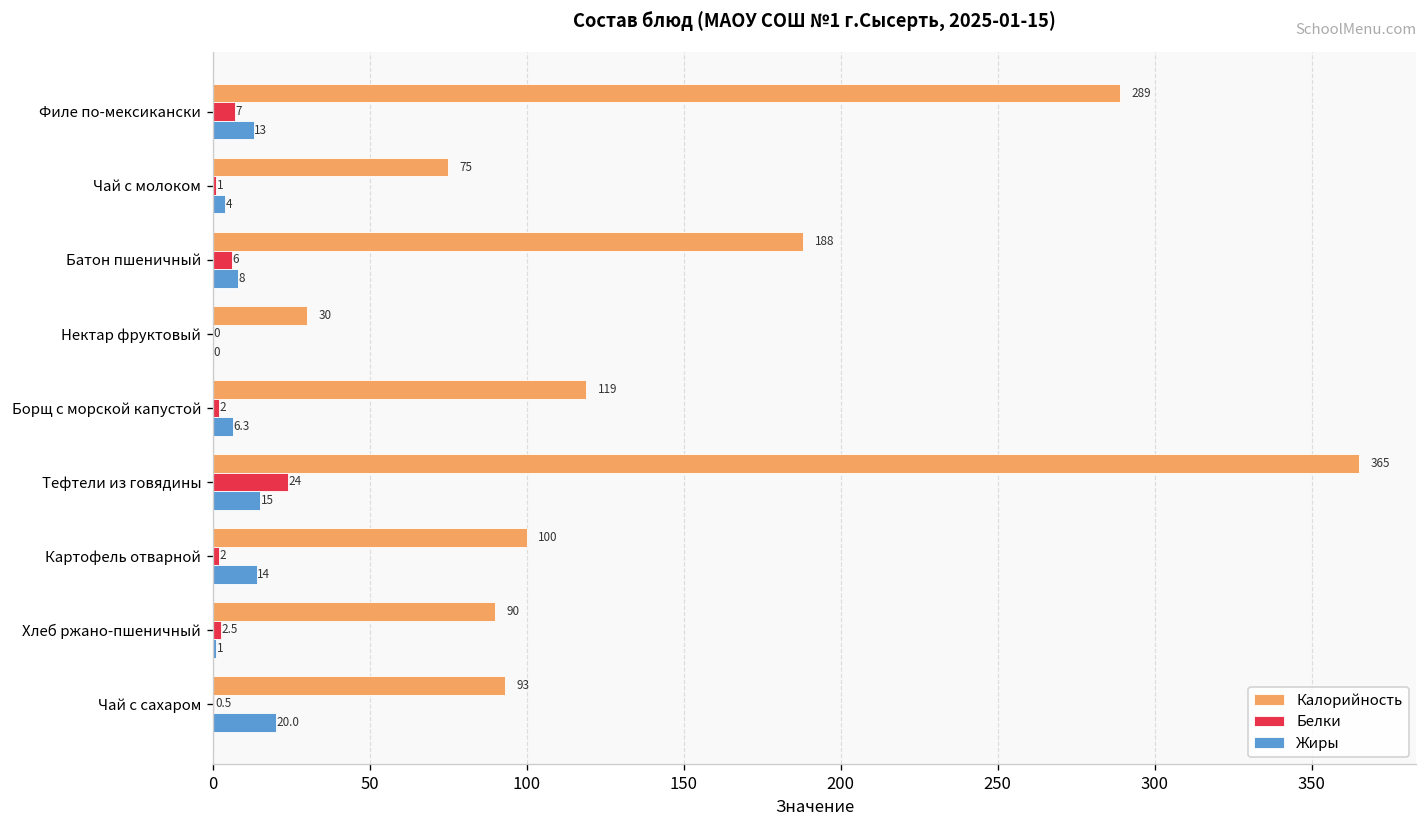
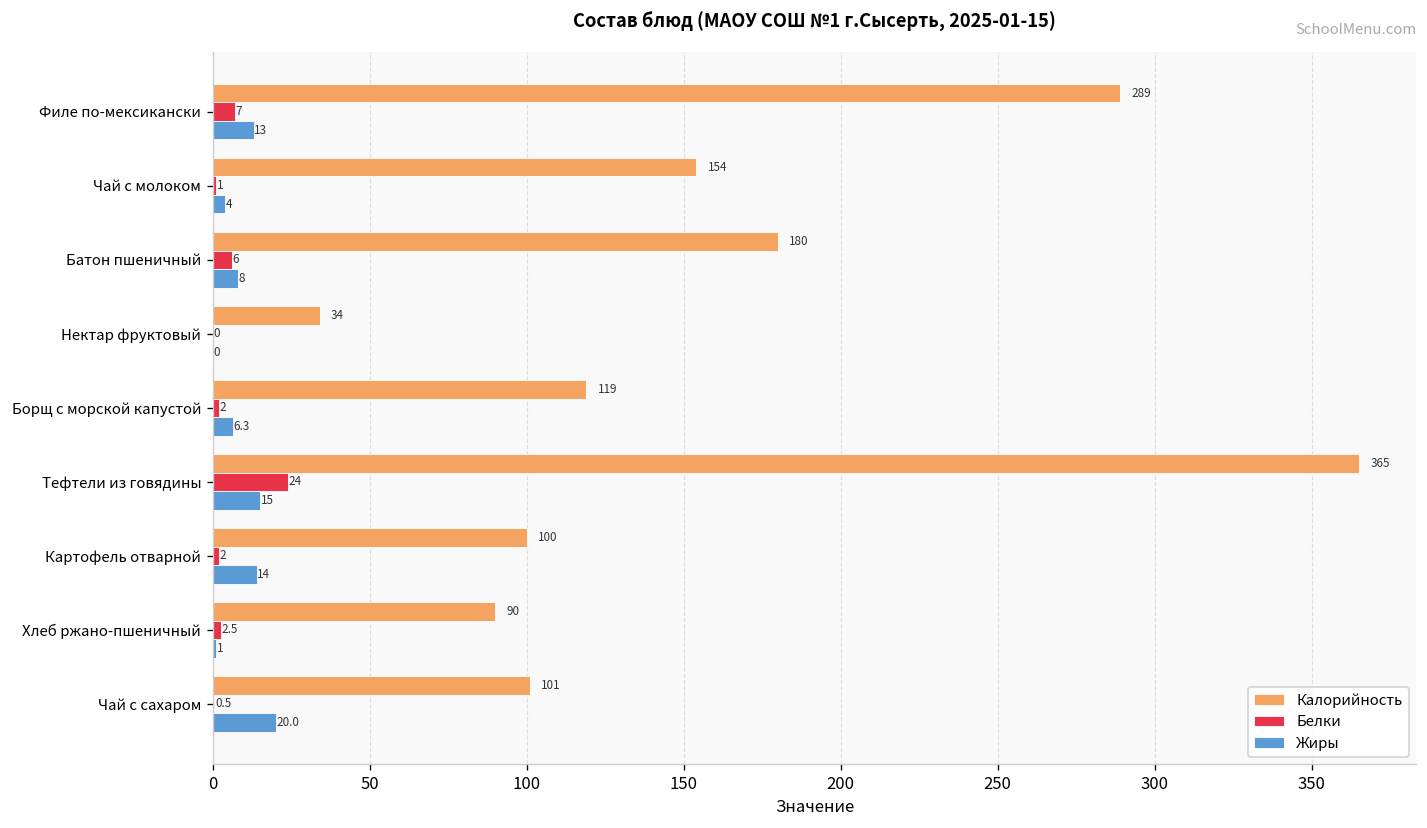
Калорийность, Чай с молоком: 75 -> 154
Калорийность, Батон пшеничный: 188 -> 180
Калорийность, Нектар фруктовый: 30 -> 34
Калорийность, Чай с сахаром: 93 -> 101
